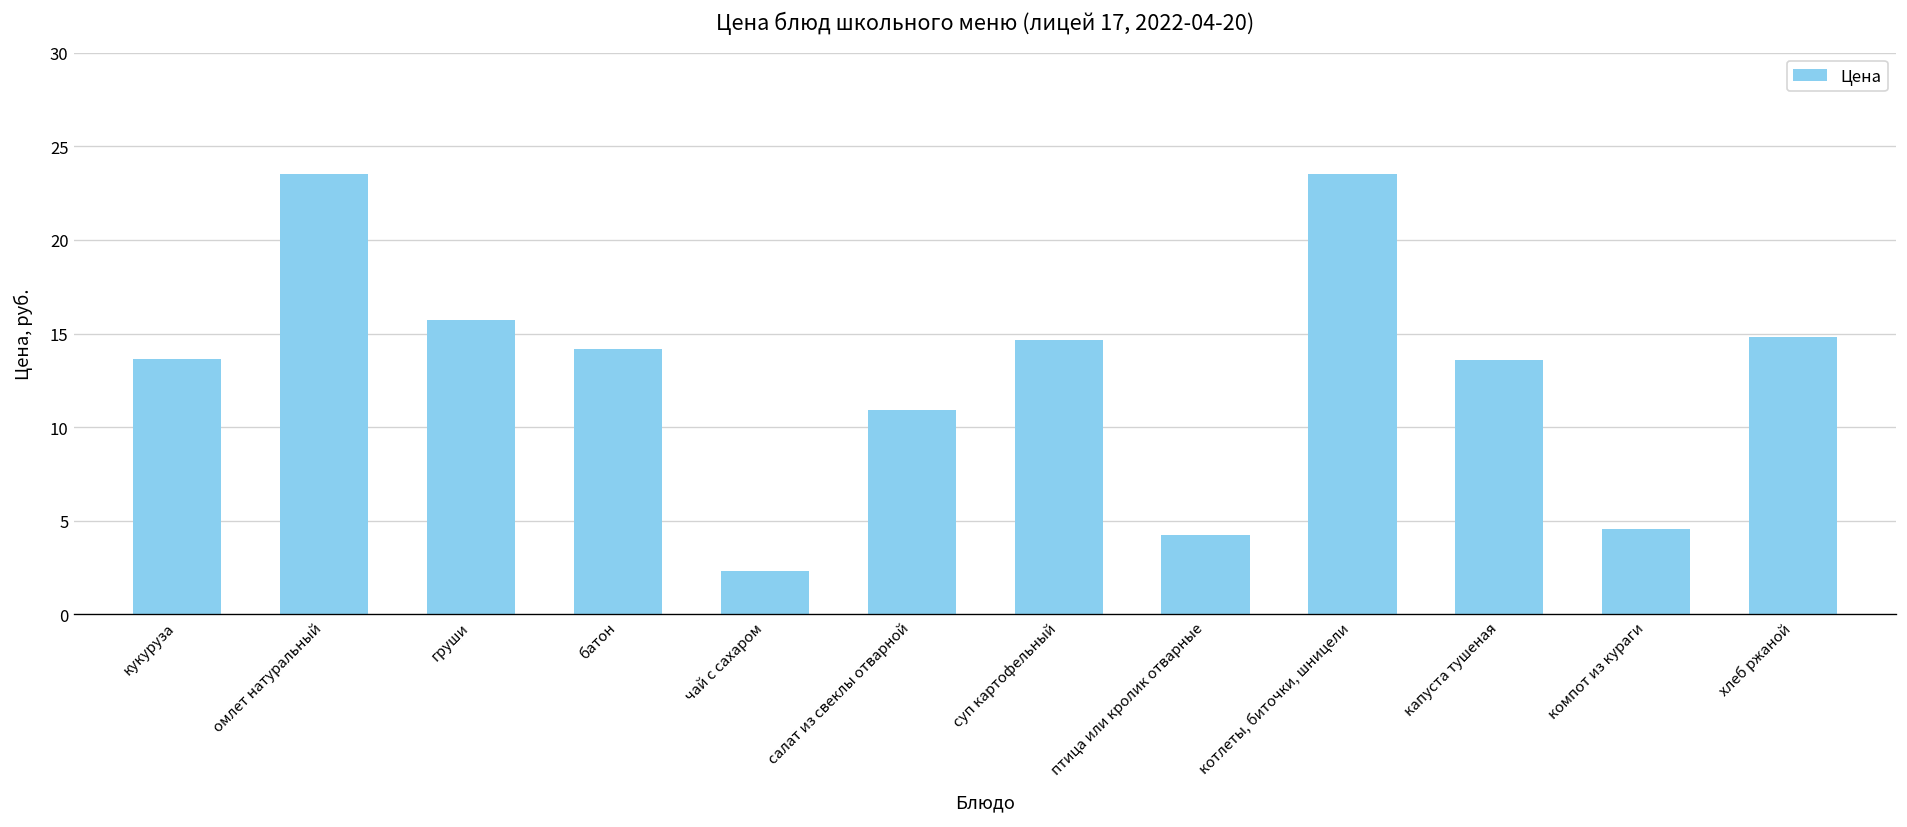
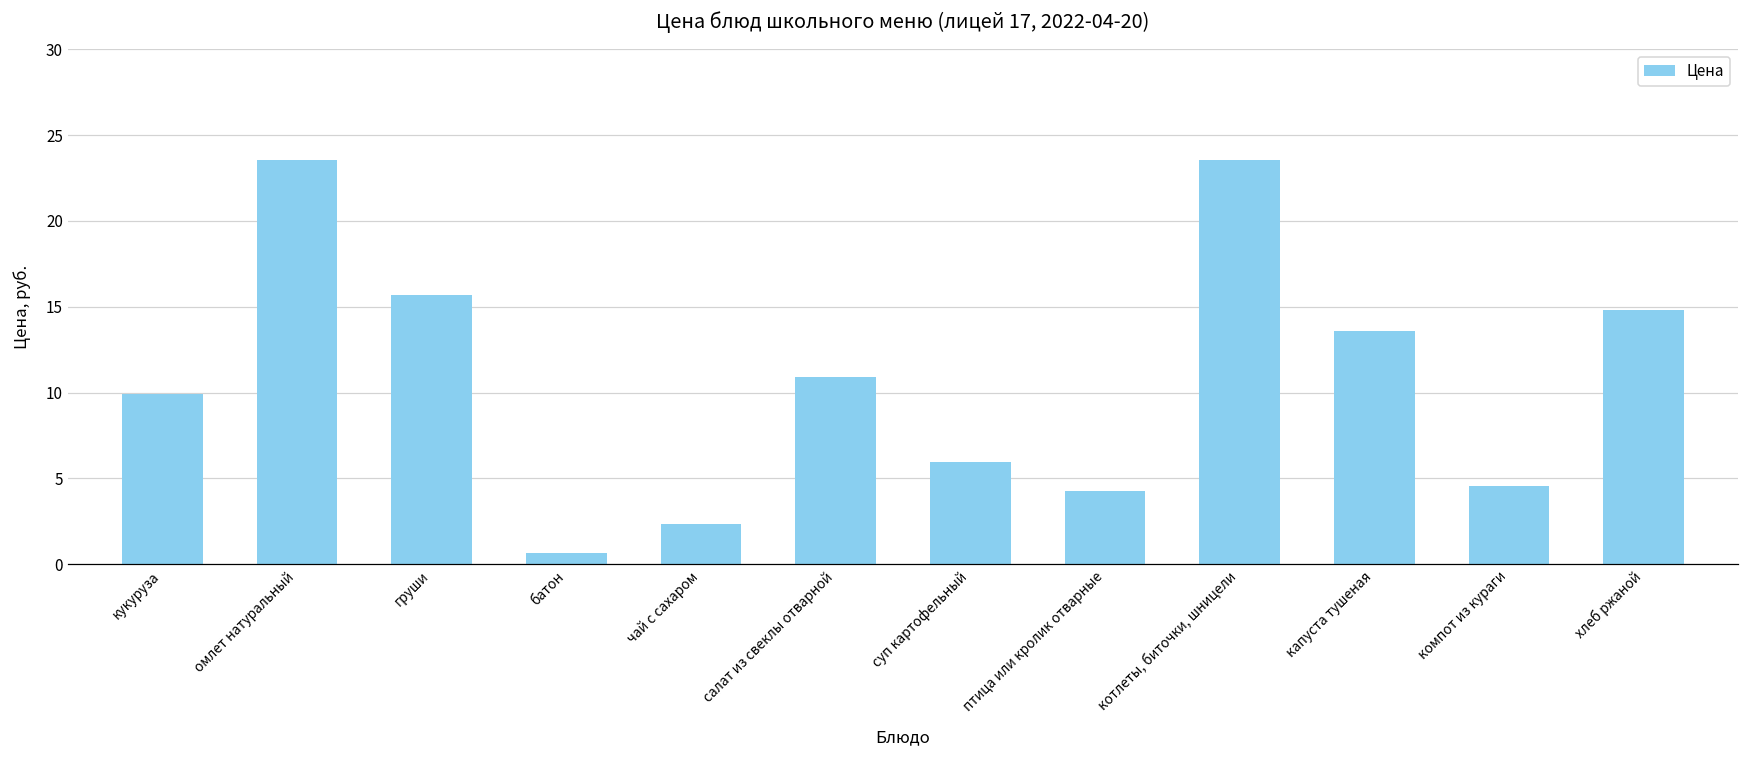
кукуруза: 13.7 -> 9.9
батон: 14.2 -> 0.7
суп картофельный: 14.6 -> 5.9
